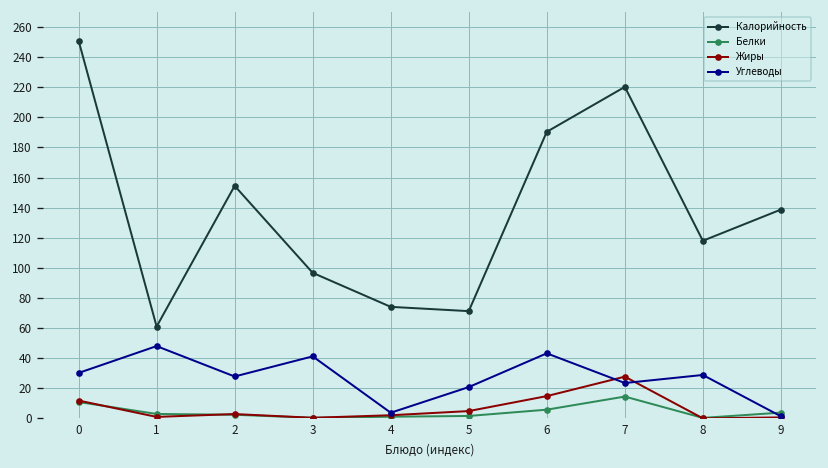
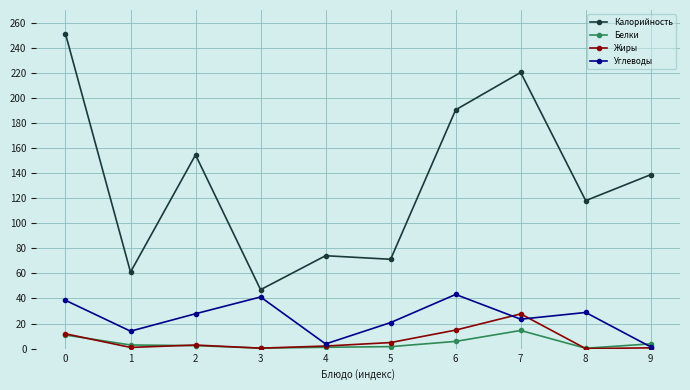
Углеводы, 0: 30 -> 39
Углеводы, 1: 48 -> 14
Калорийность, 3: 97 -> 47
